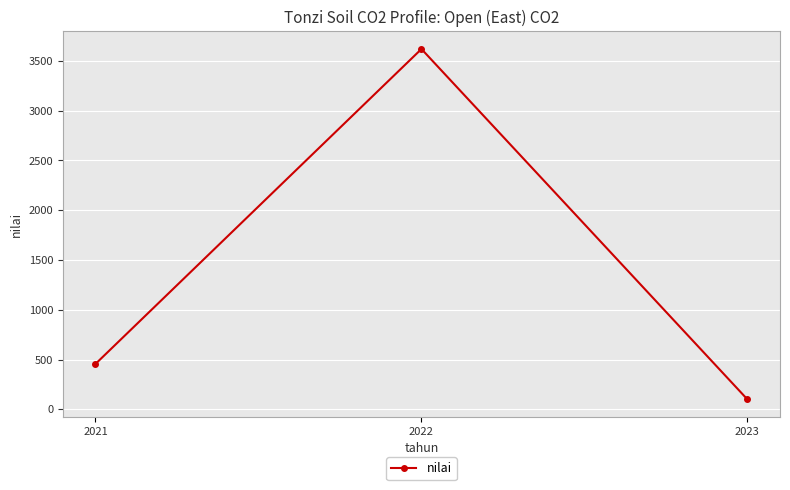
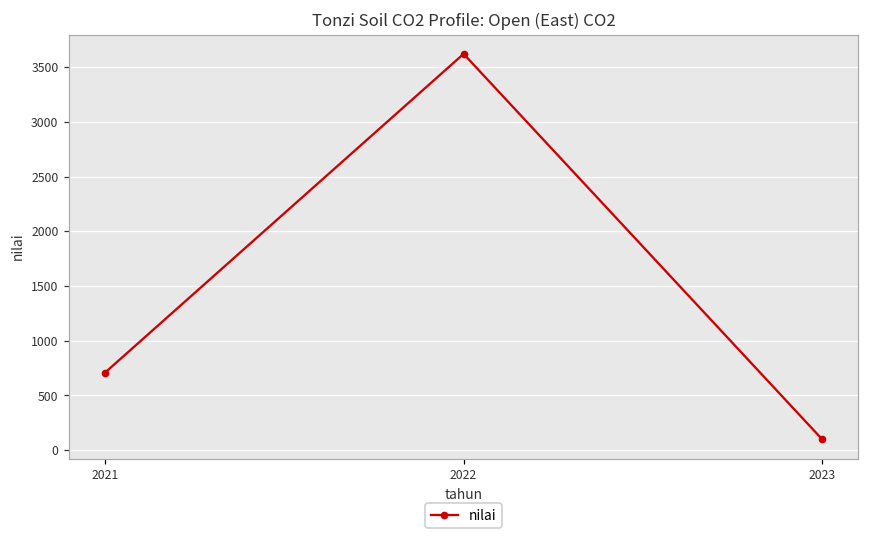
2021: 500 -> 700
